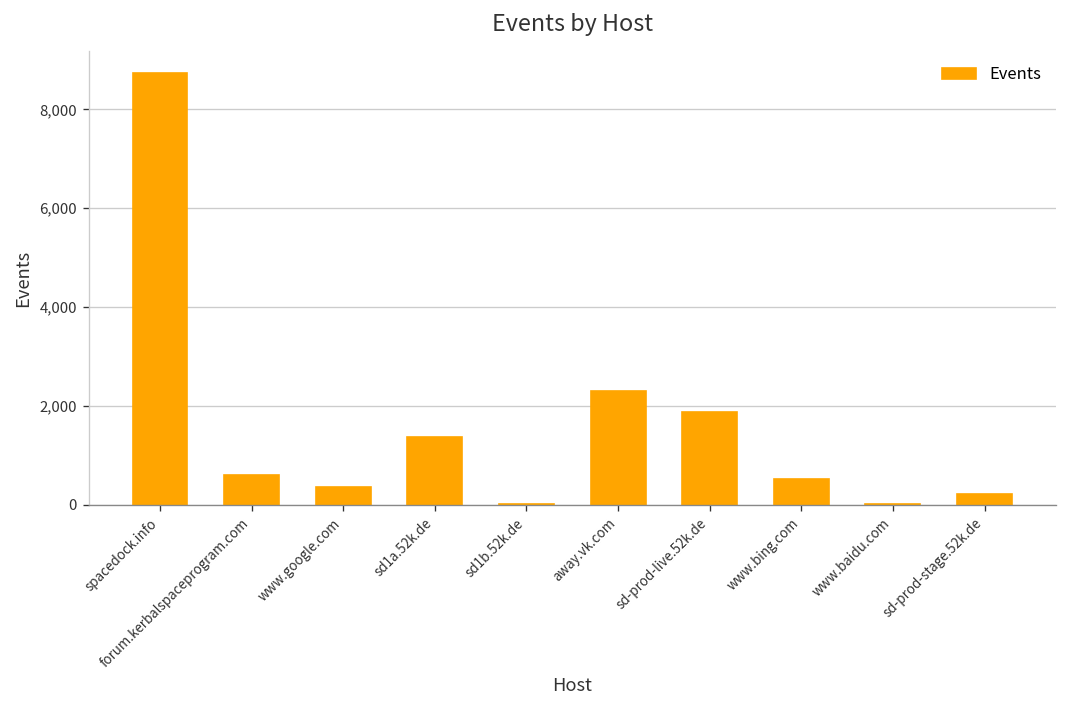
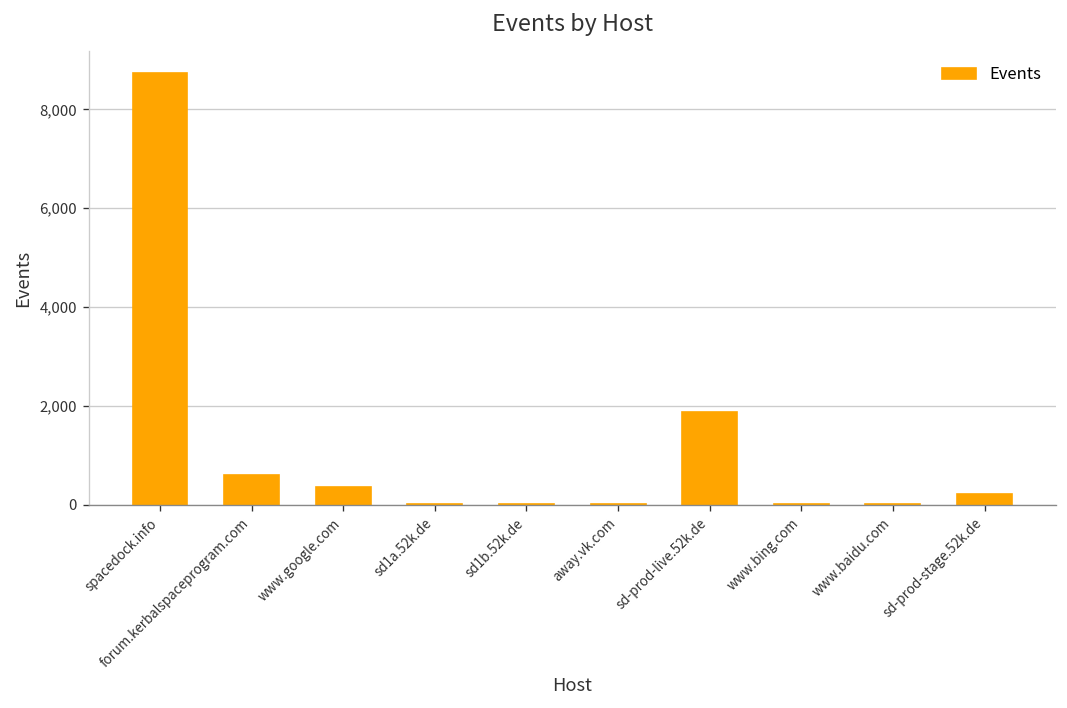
sd1a.52k.de: 1,400 -> 0
away.vk.com: 2,300 -> 0
www.bing.com: 500 -> 0
